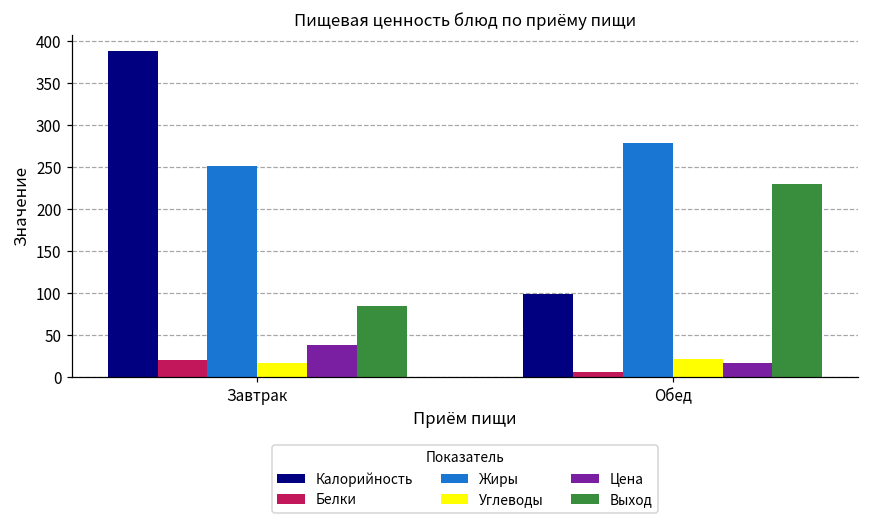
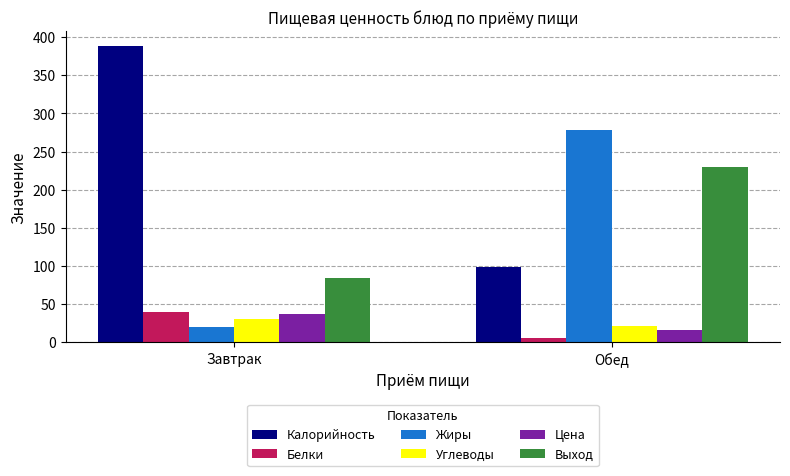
Белки, Завтрак: 20 -> 40
Жиры, Завтрак: 250 -> 20
Углеводы, Завтрак: 20 -> 30
